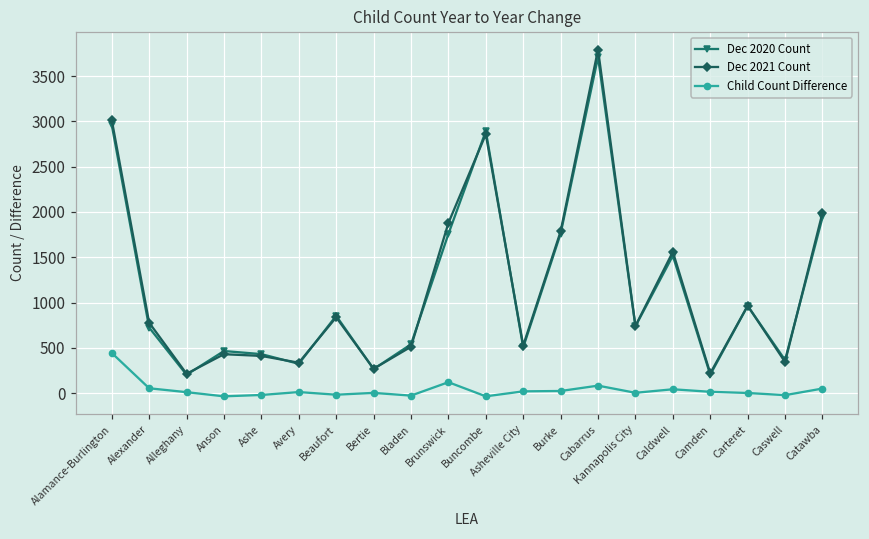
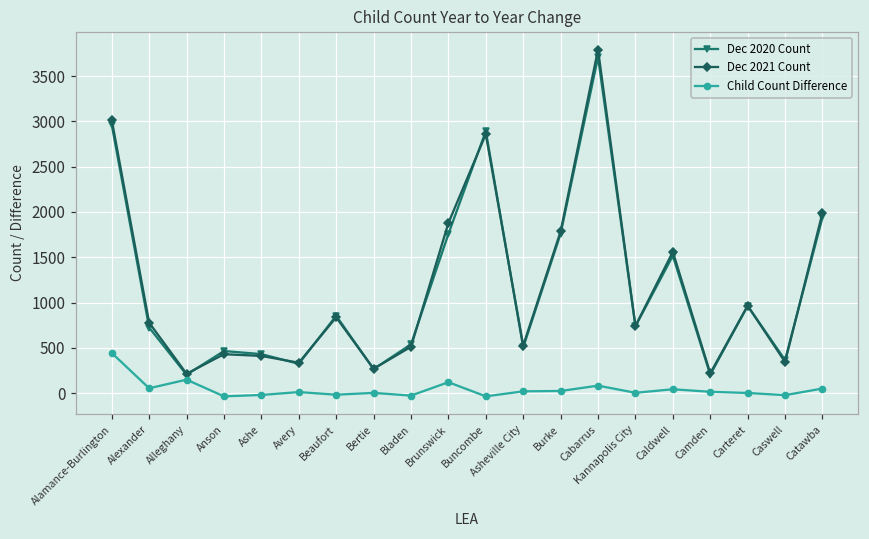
Child Count Difference, Alleghany: 0 -> 100
